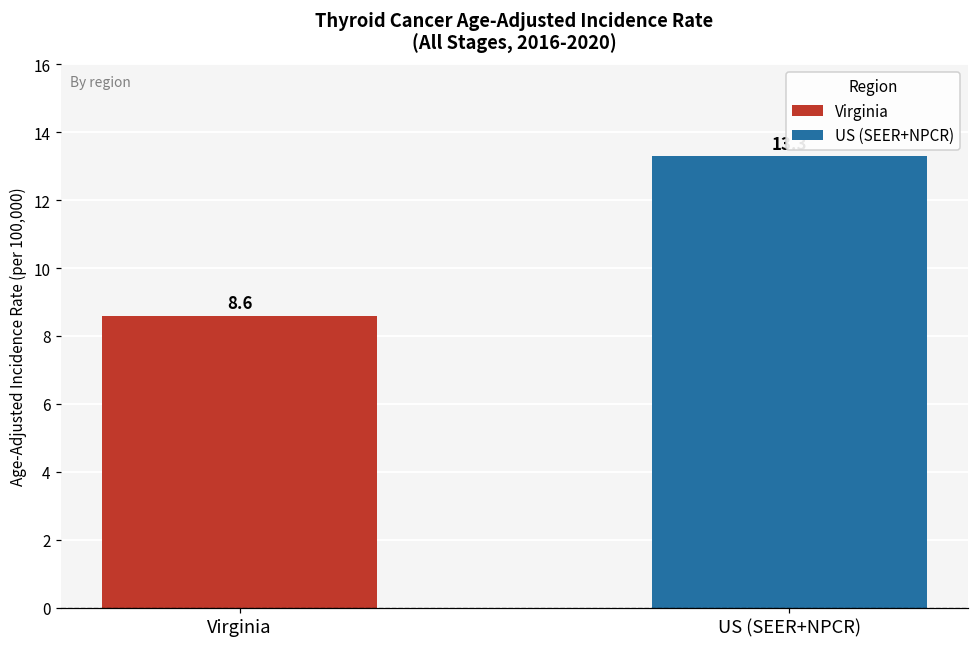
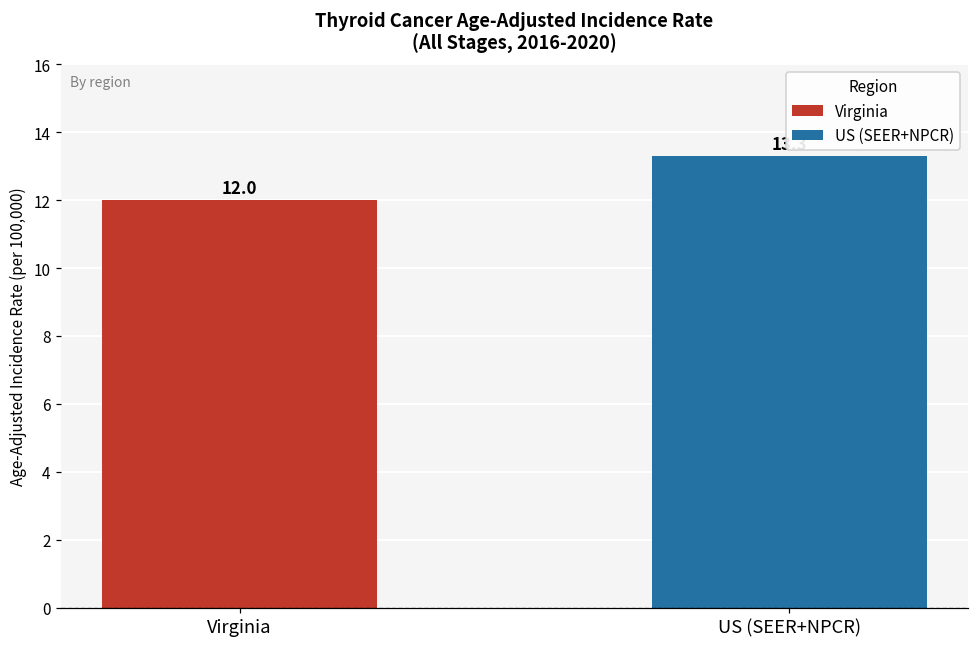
Virginia: 8.6 -> 12.0
